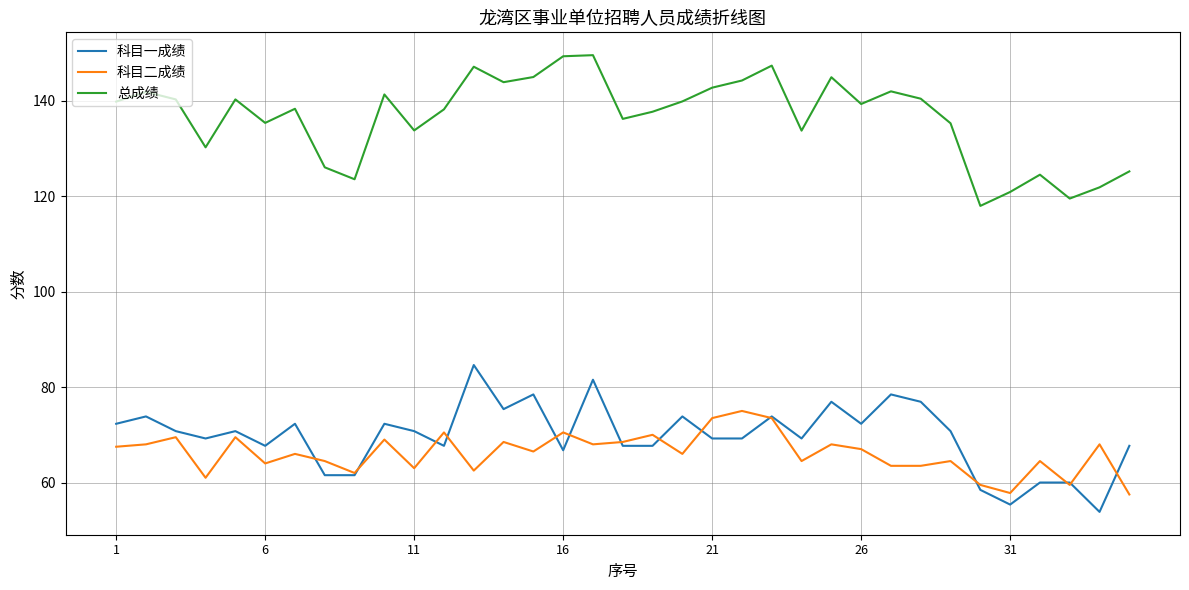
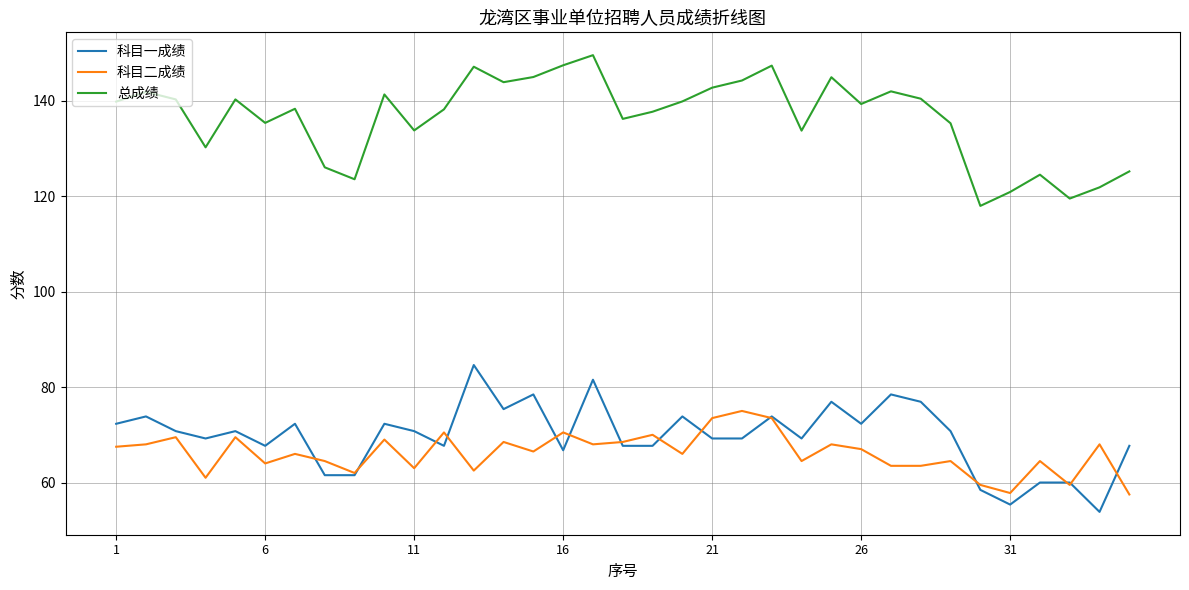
总成绩, 16: 149 -> 147
